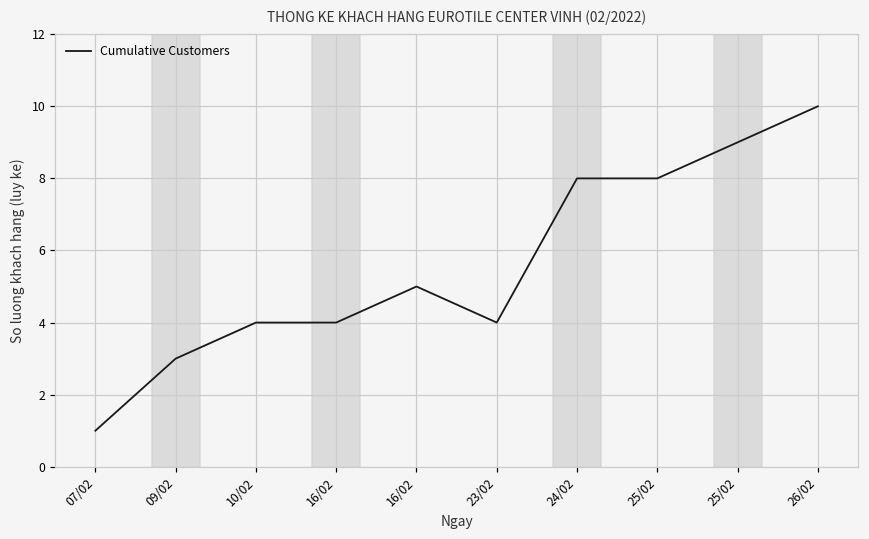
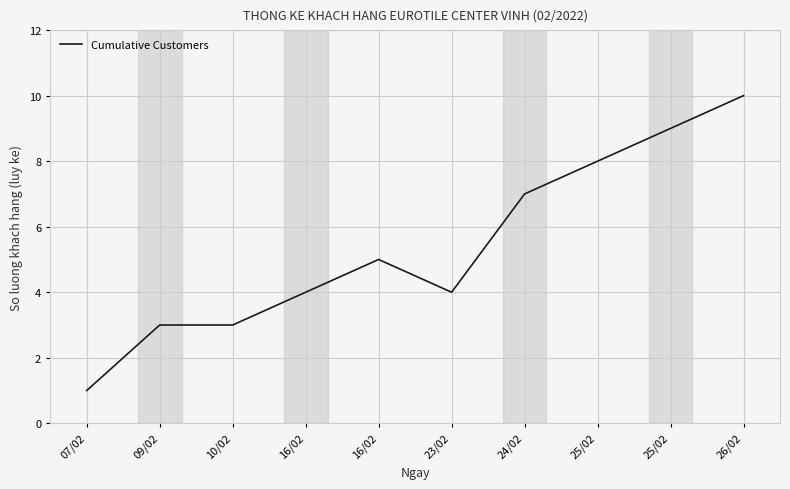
10/02: 4 -> 3
24/02: 8 -> 7
